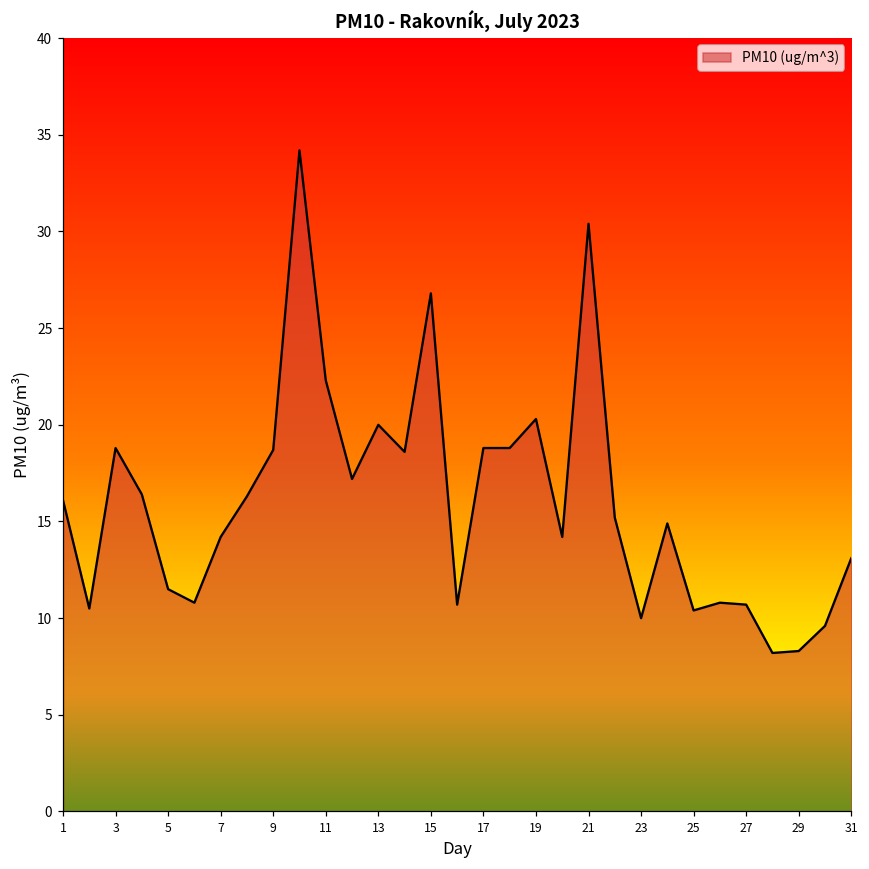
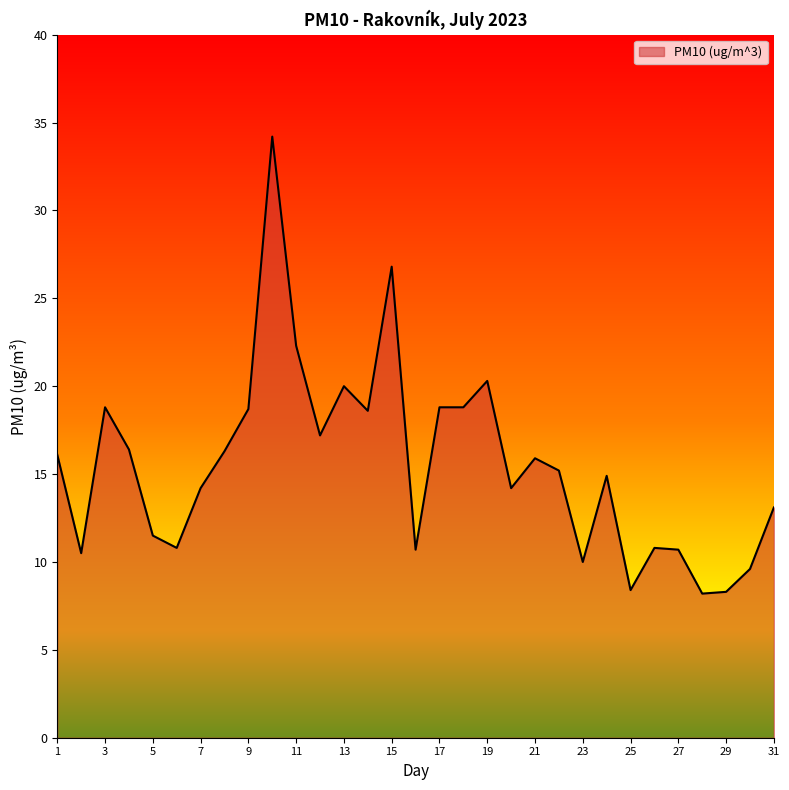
21: 30.4 -> 15.9
25: 10.4 -> 8.4
